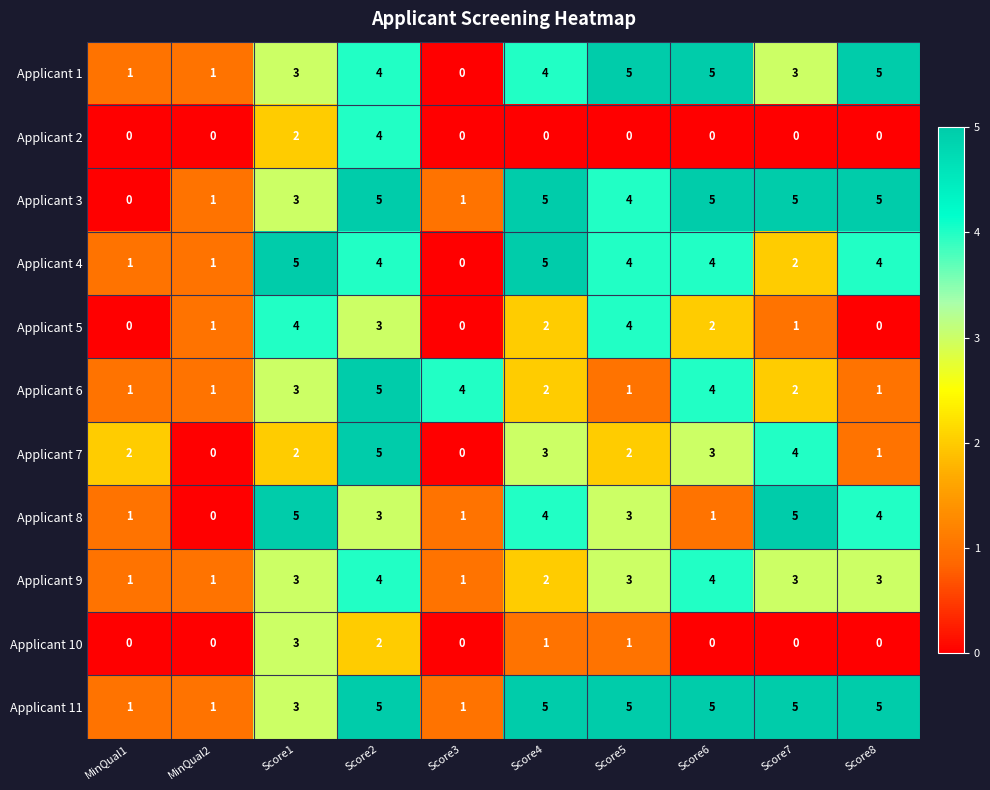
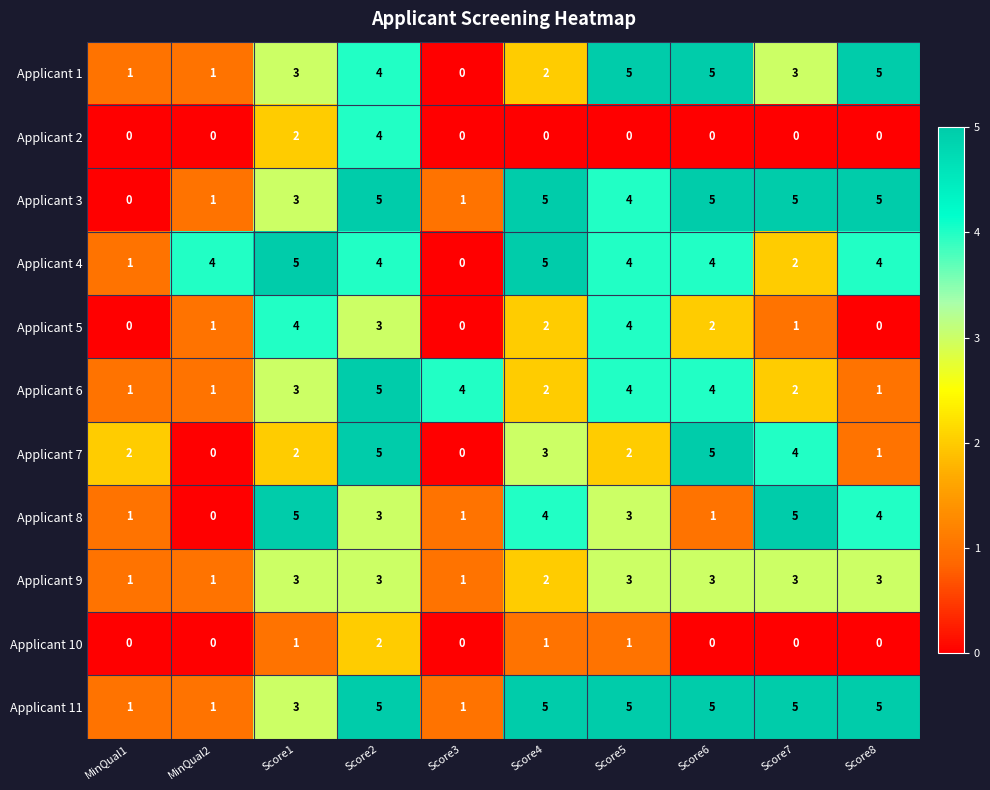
Applicant 1, Score4: 4 -> 2
Applicant 4, MinQual2: 1 -> 4
Applicant 6, Score5: 1 -> 4
Applicant 7, Score6: 3 -> 5
Applicant 9, Score2: 4 -> 3
Applicant 9, Score6: 4 -> 3
Applicant 10, Score1: 3 -> 1
